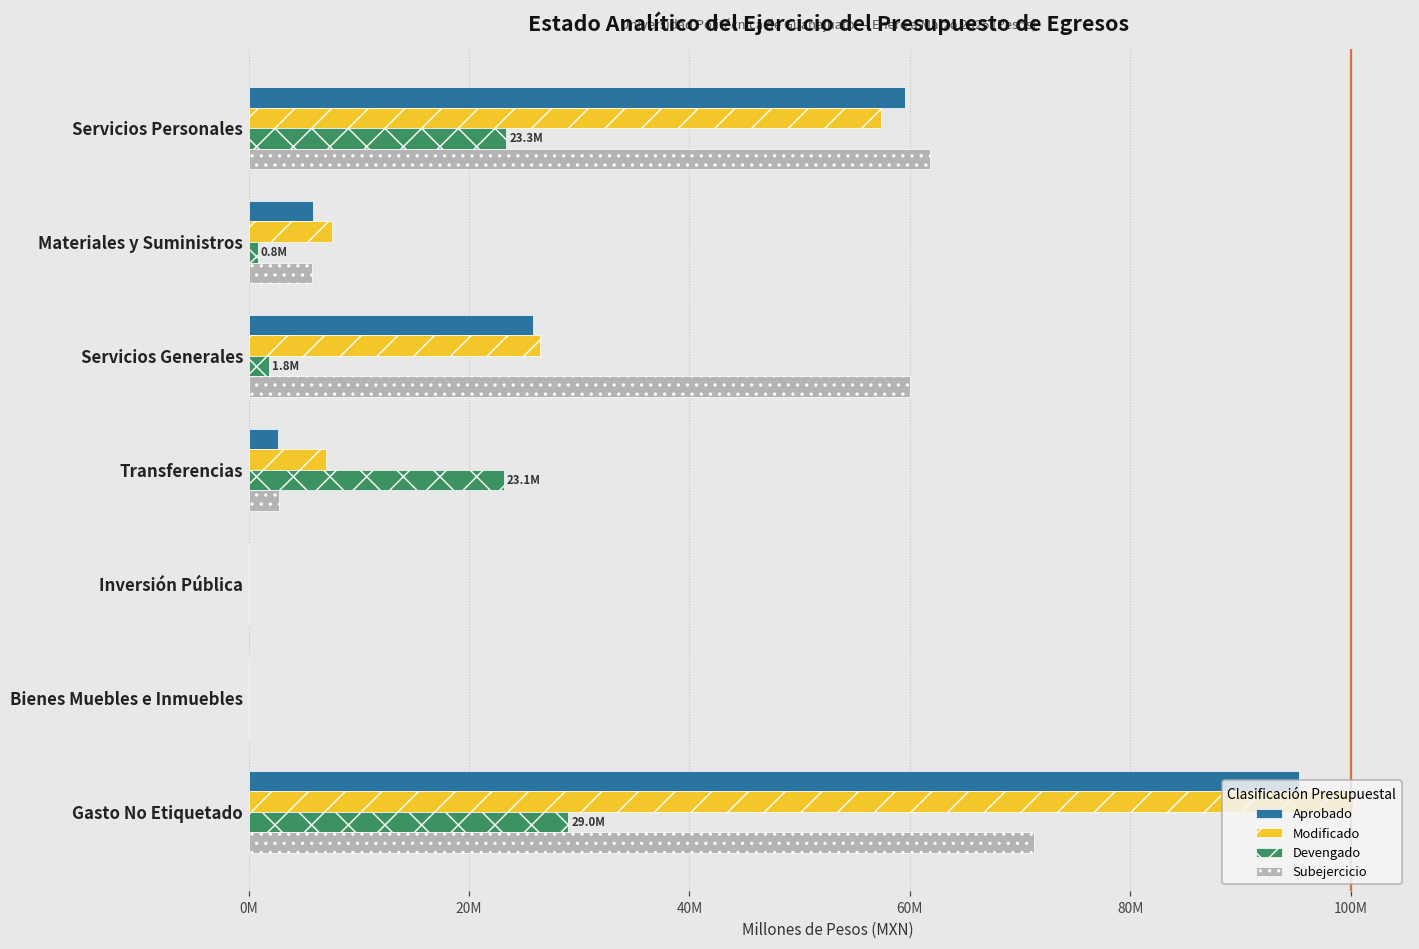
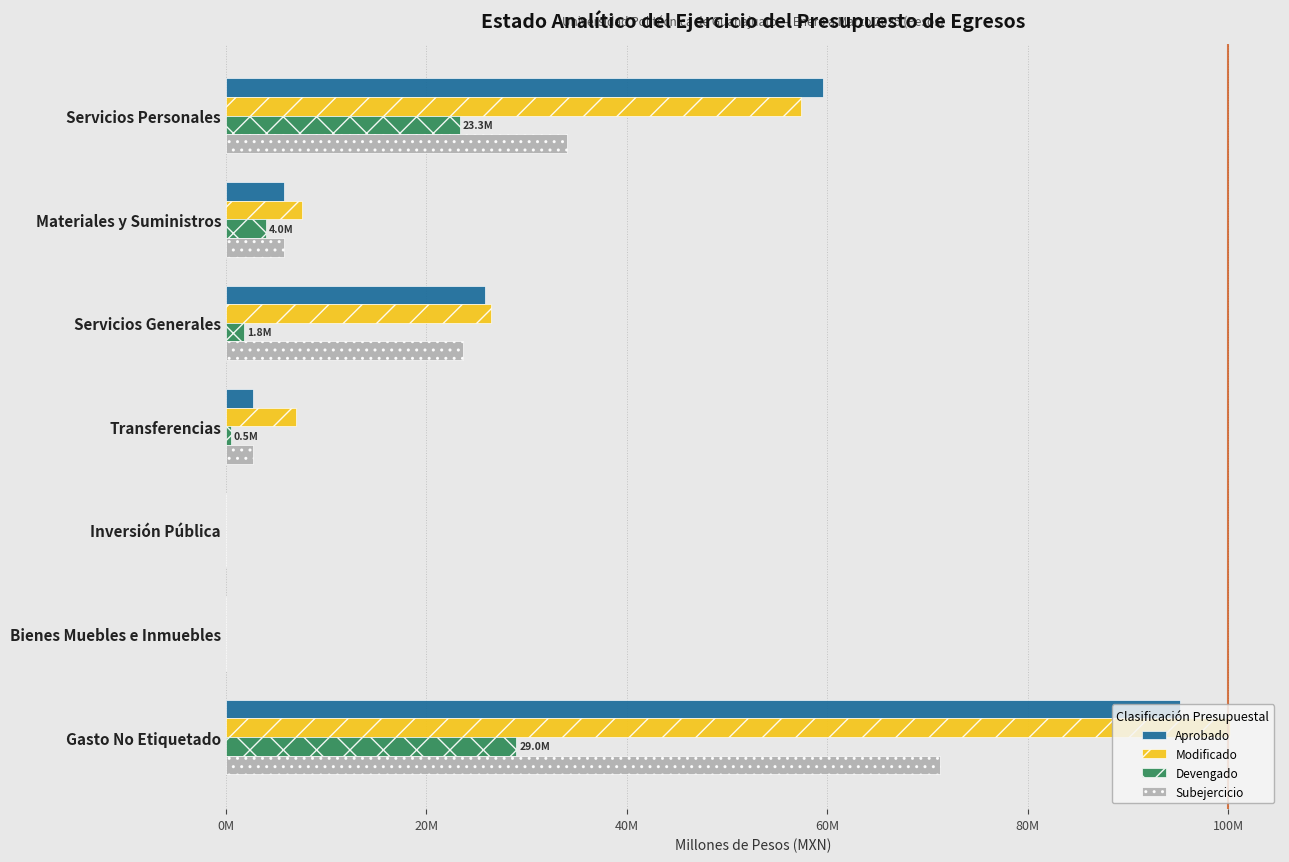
Subejercicio, Servicios Personales: 61800000 -> 34000000
Devengado, Materiales y Suministros: 0.8M -> 4.0M
Subejercicio, Servicios Generales: 60100000 -> 23700000
Devengado, Transferencias: 23.1M -> 0.5M
